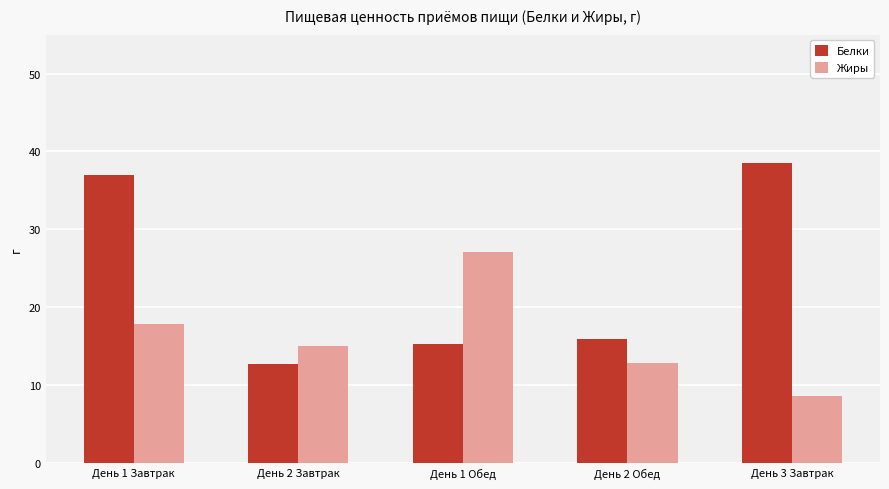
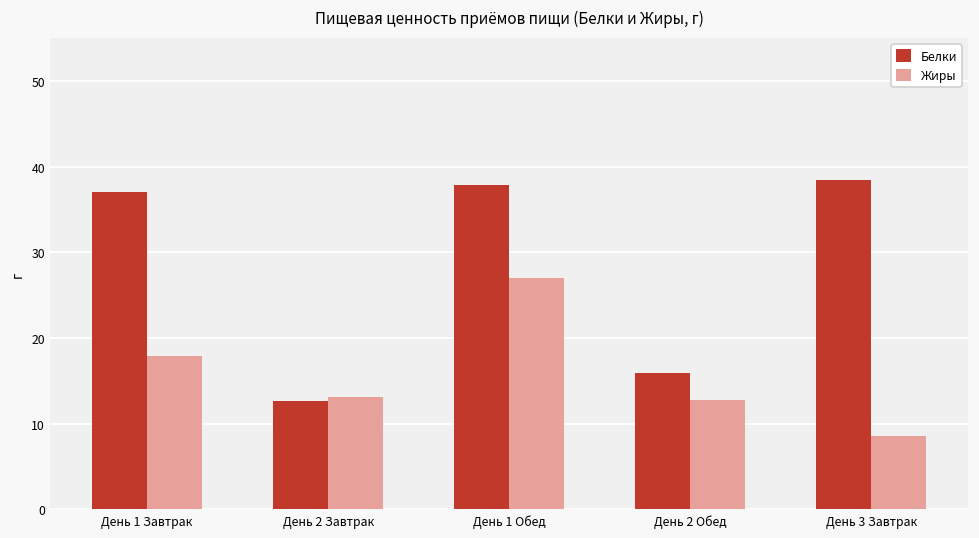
Жиры, День 2 Завтрак: 15 -> 13
Белки, День 1 Обед: 15 -> 38
